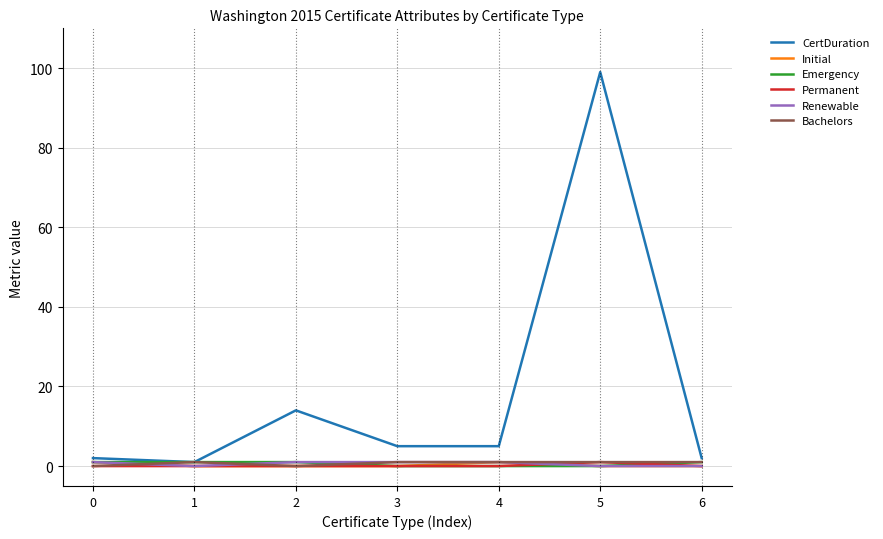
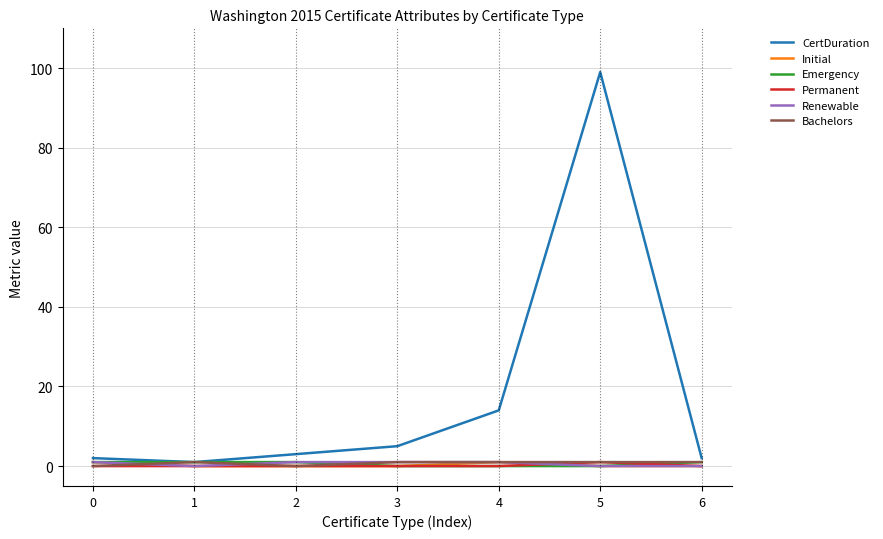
CertDuration, 2: 14 -> 3
CertDuration, 4: 5 -> 14
